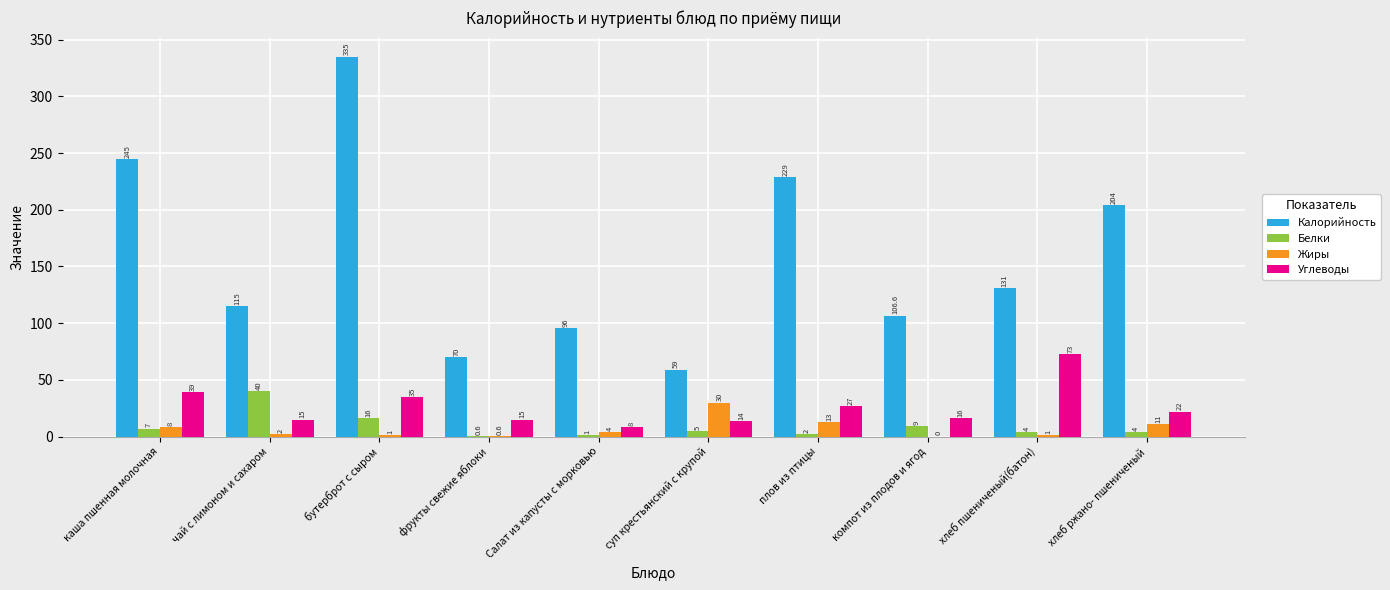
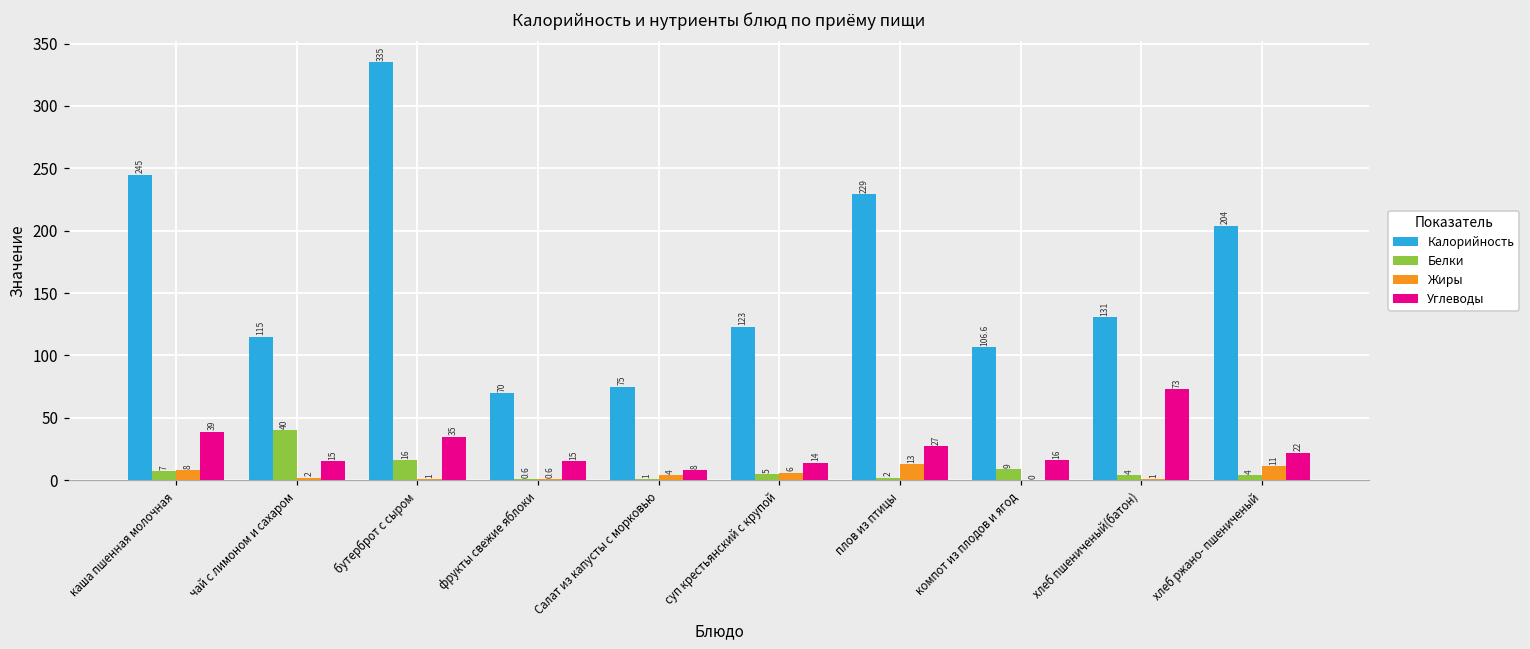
Калорийность, Салат из капусты с морковью: 96 -> 75
Калорийность, суп крестьянский с крупой: 59 -> 123
Жиры, суп крестьянский с крупой: 30 -> 6
